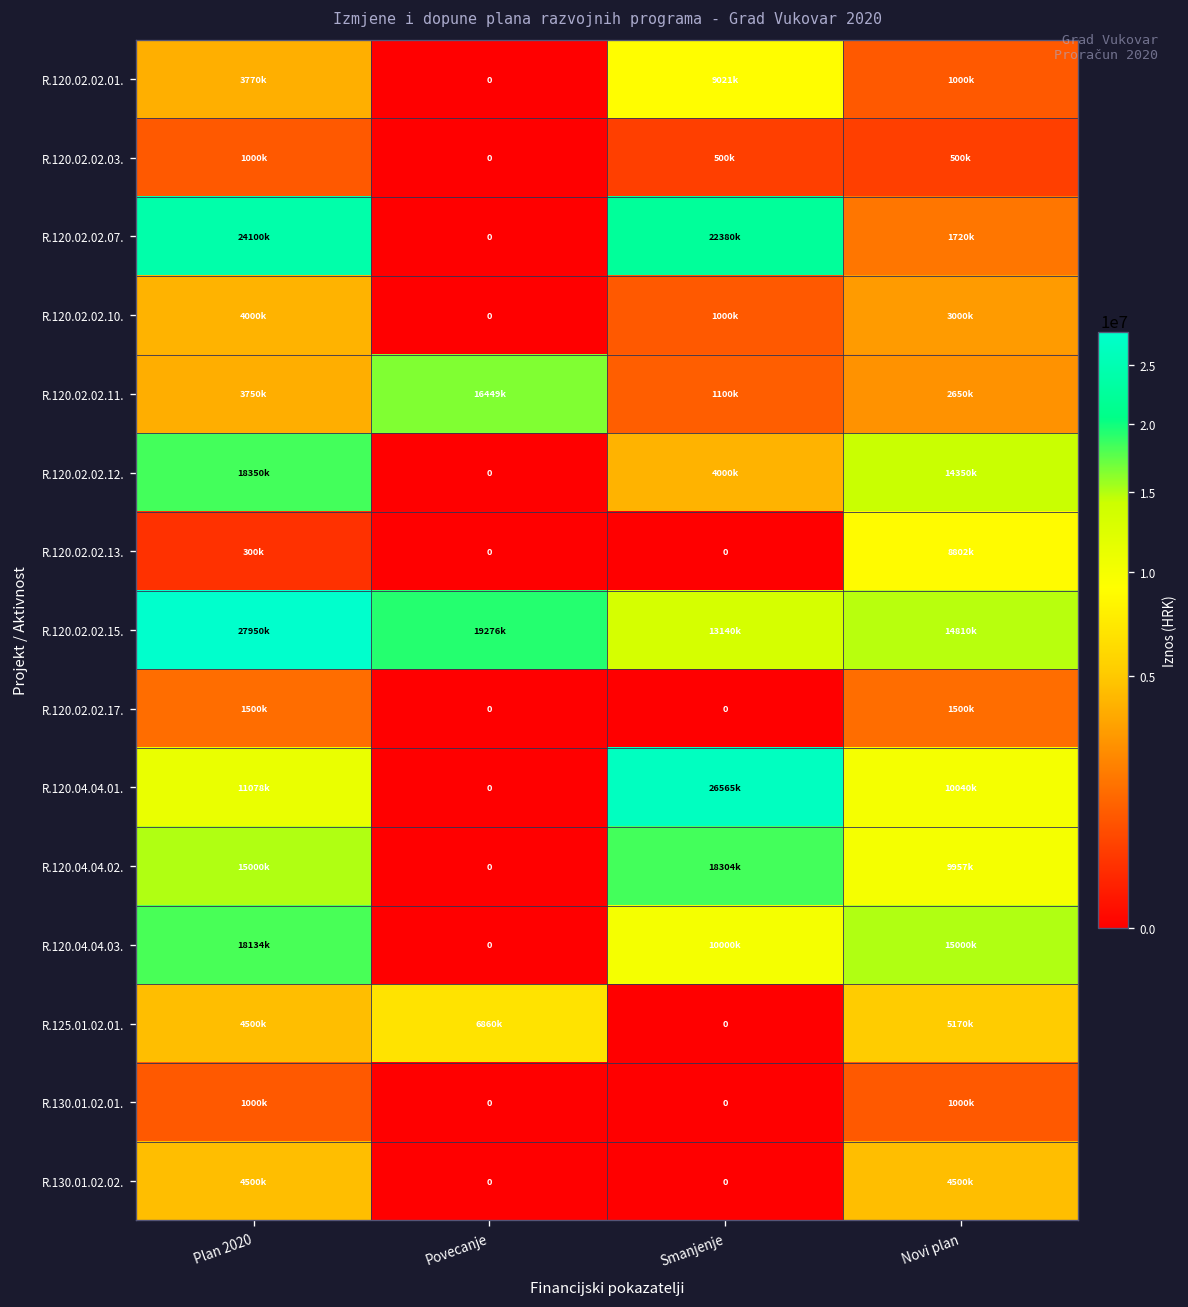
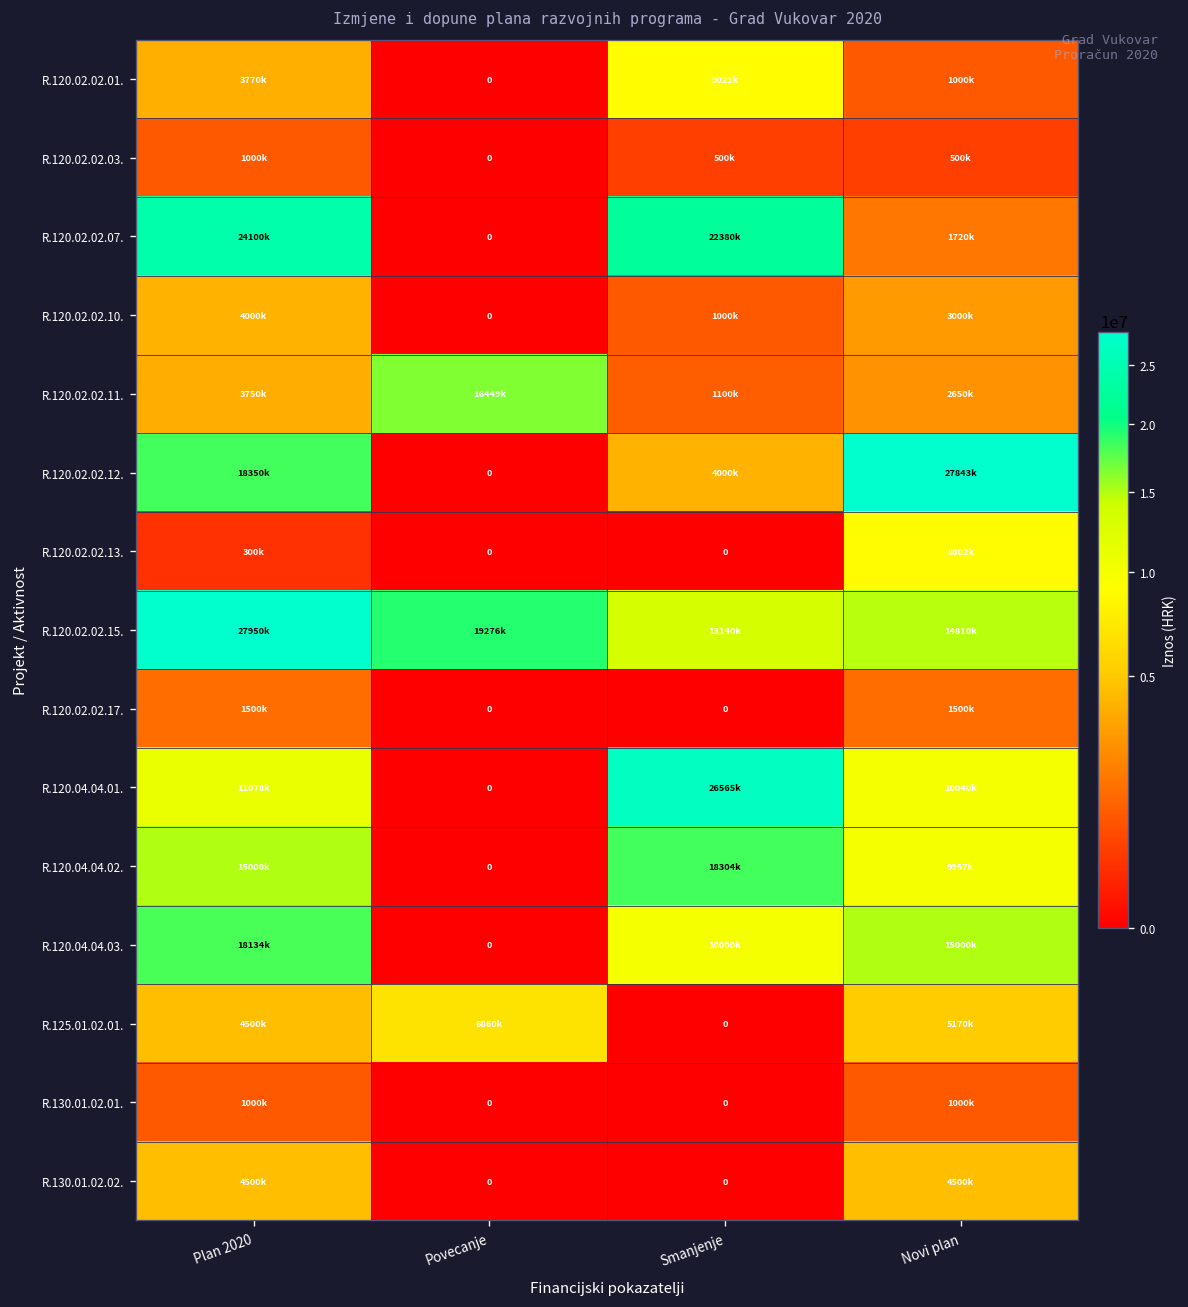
R.120.02.02.12., Novi plan: 14350k -> 27843k
